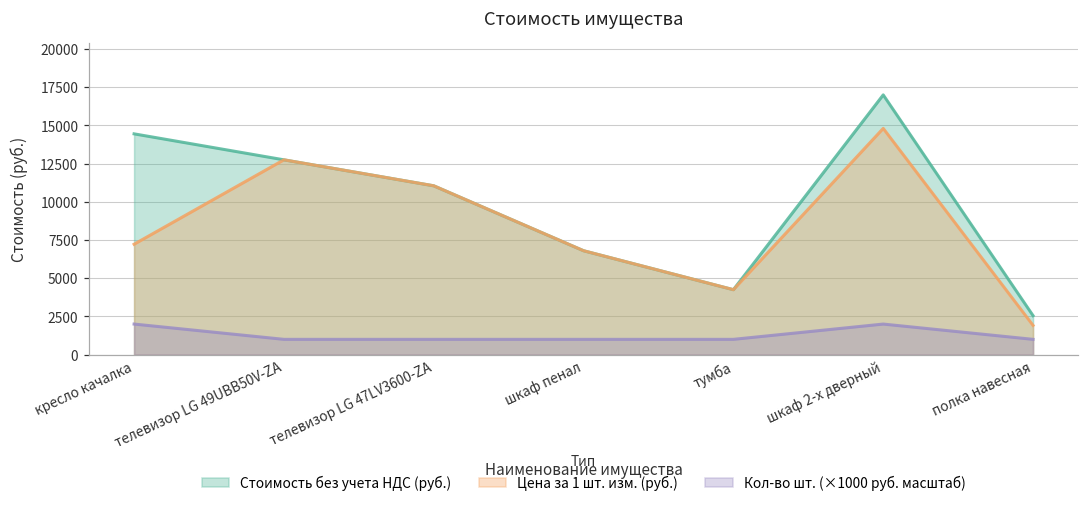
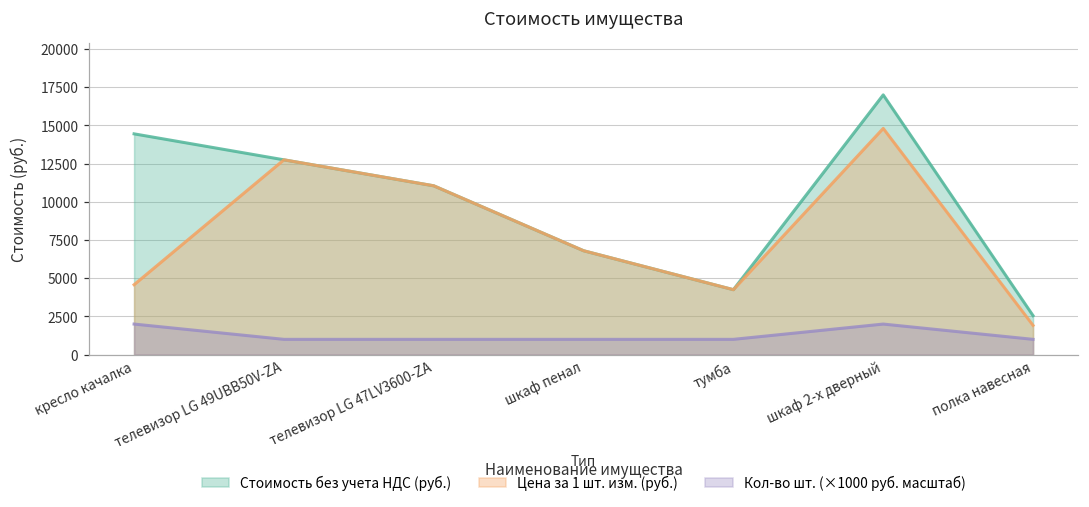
Цена за 1 шт. изм. (руб.), кресло качалка: 7200 -> 4600
